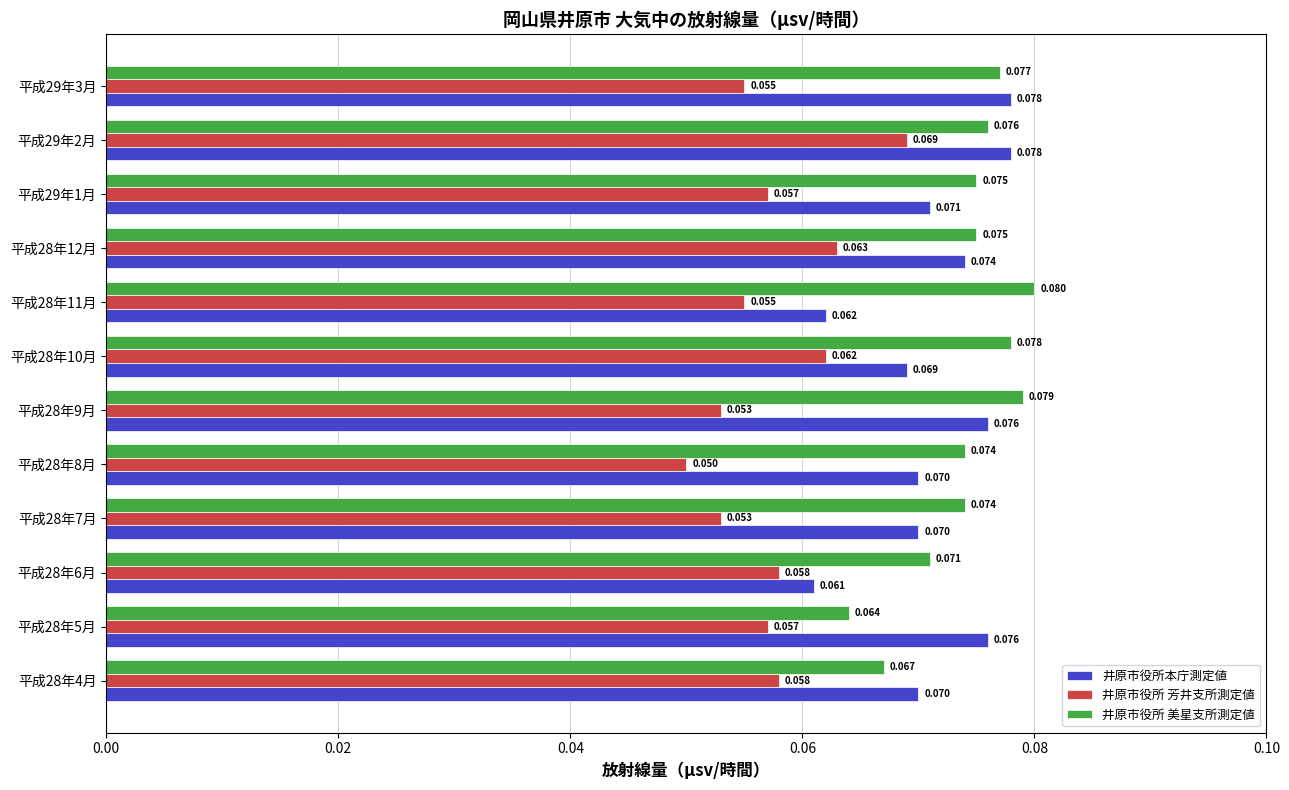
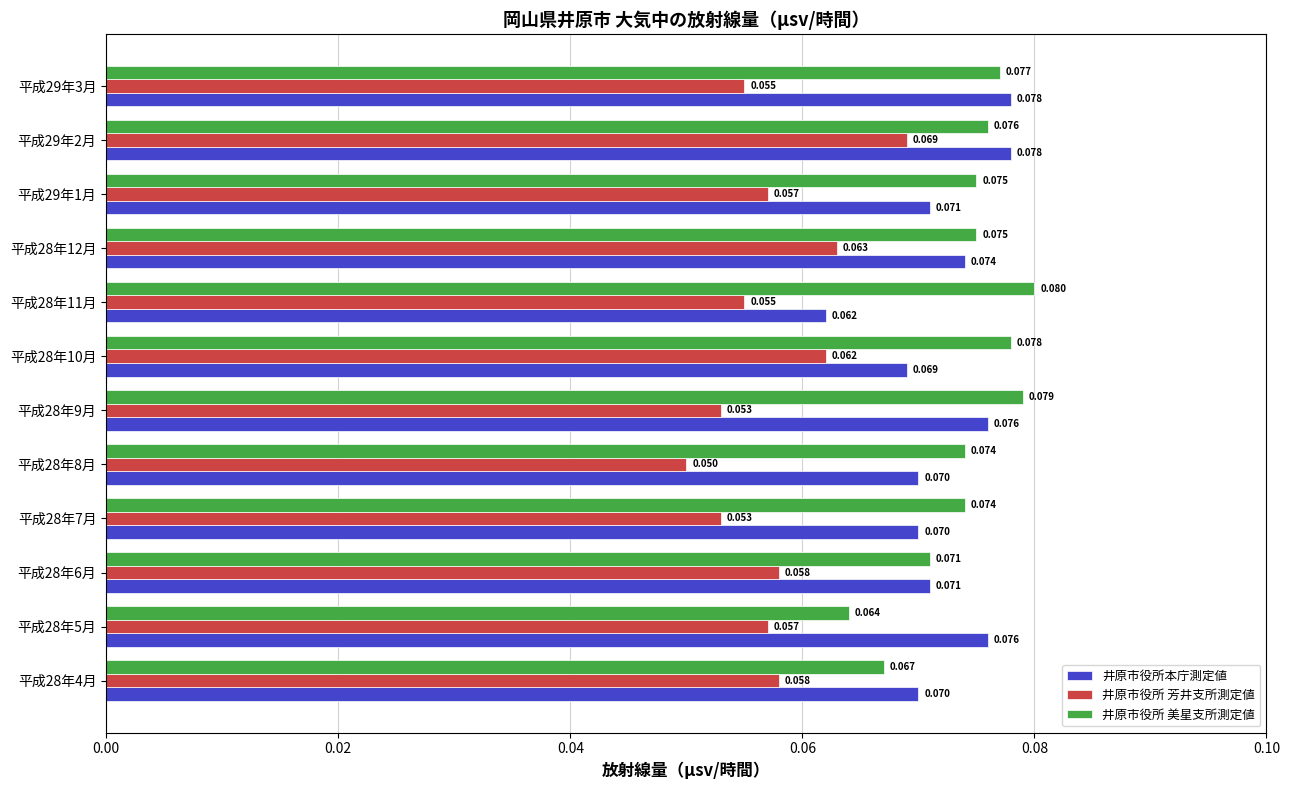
井原市役所本庁測定値, 平成28年6月: 0.061 -> 0.071
